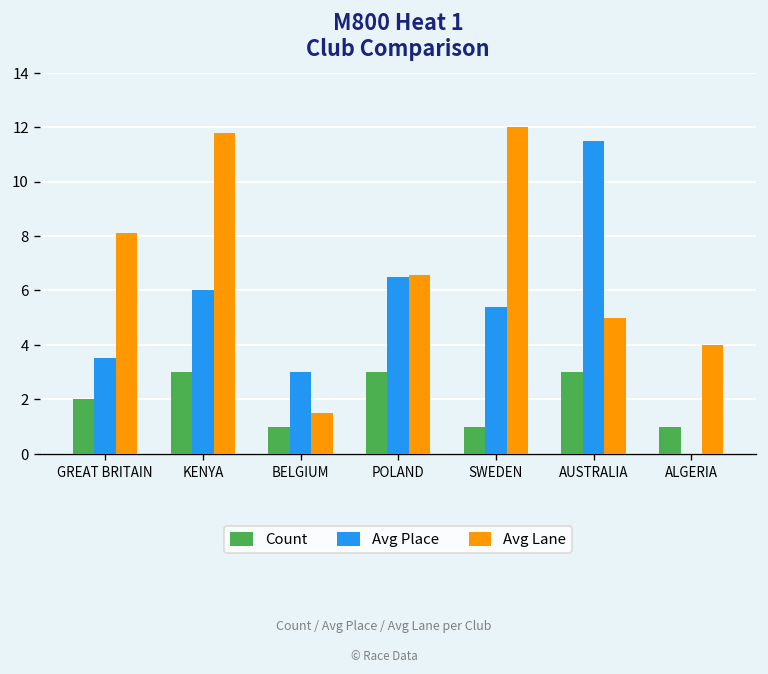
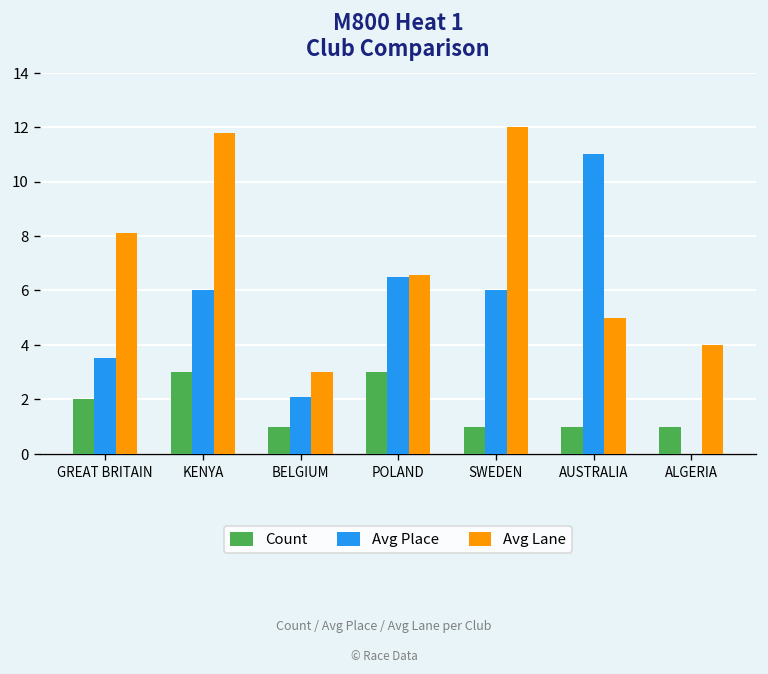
Avg Place, BELGIUM: 3.0 -> 2.1
Avg Lane, BELGIUM: 1.5 -> 3.0
Avg Place, SWEDEN: 5.4 -> 6.0
Count, AUSTRALIA: 3 -> 1
Avg Place, AUSTRALIA: 11.5 -> 11.0
